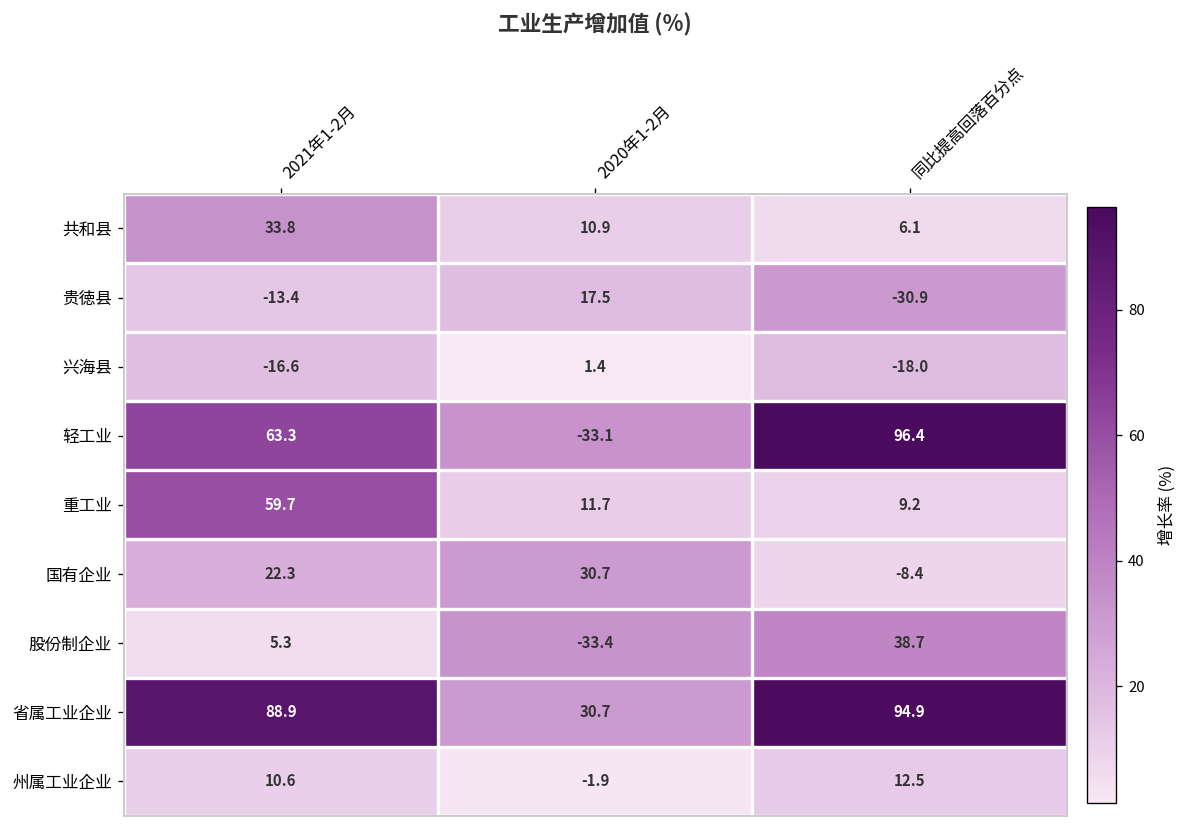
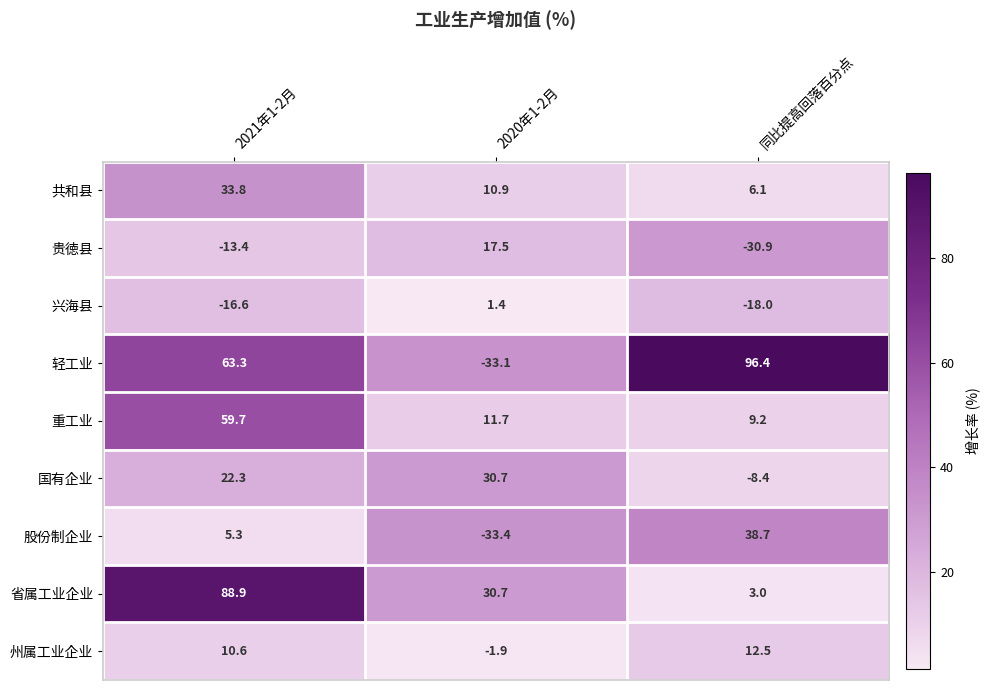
省属工业企业, 同比提高回落百分点: 94.9 -> 3.0
